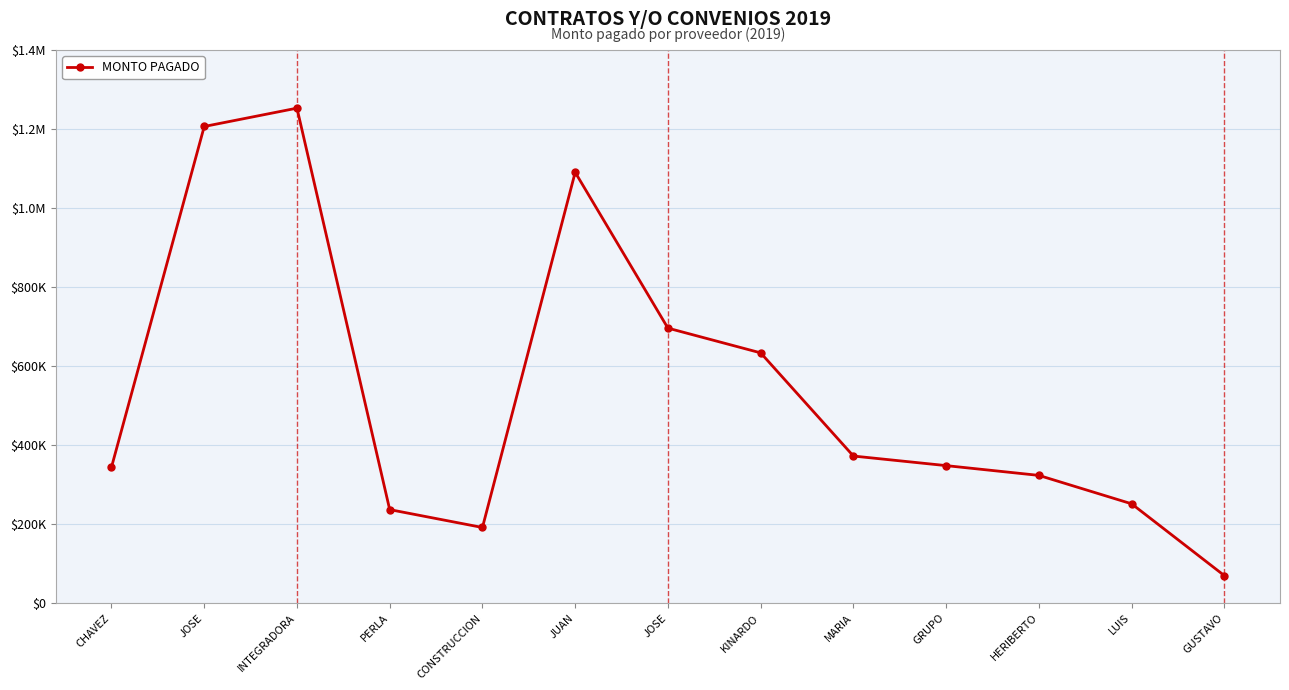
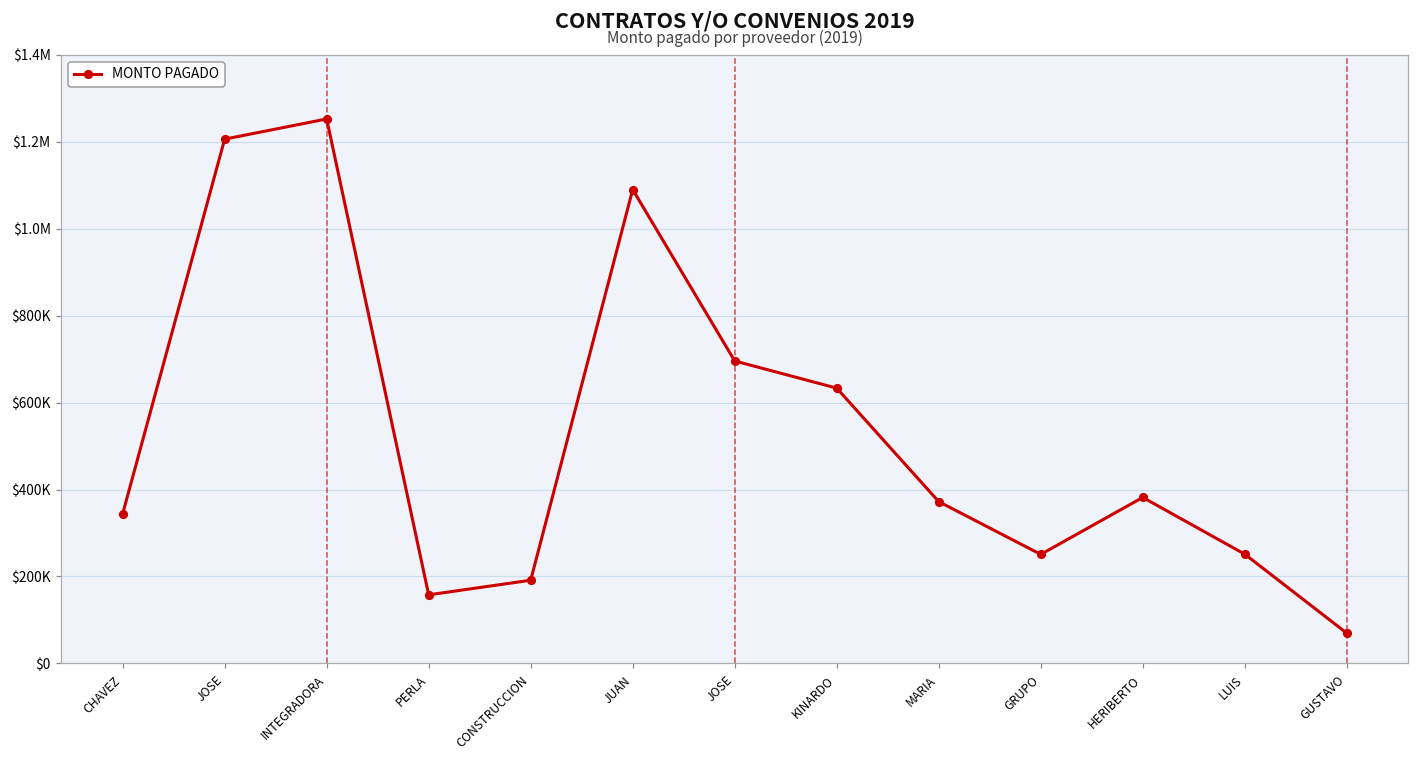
PERLA: $240000 -> $160000
GRUPO: $350000 -> $250000
HERIBERTO: $320000 -> $380000
